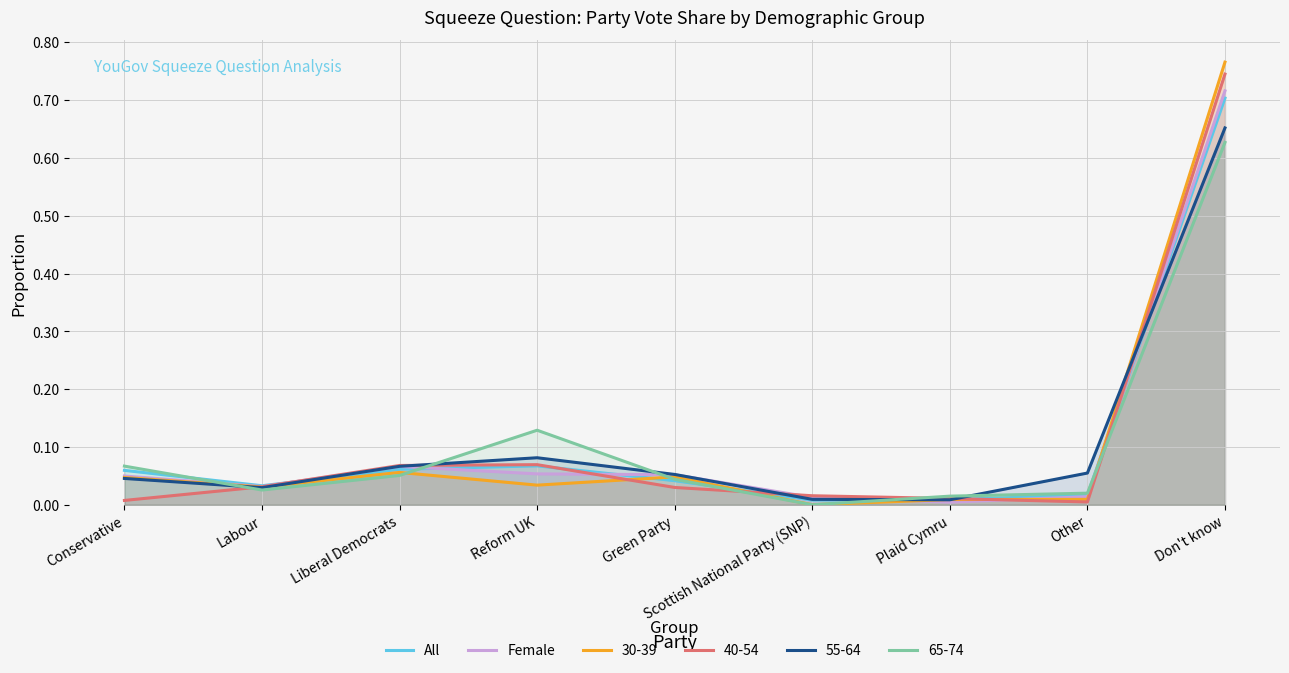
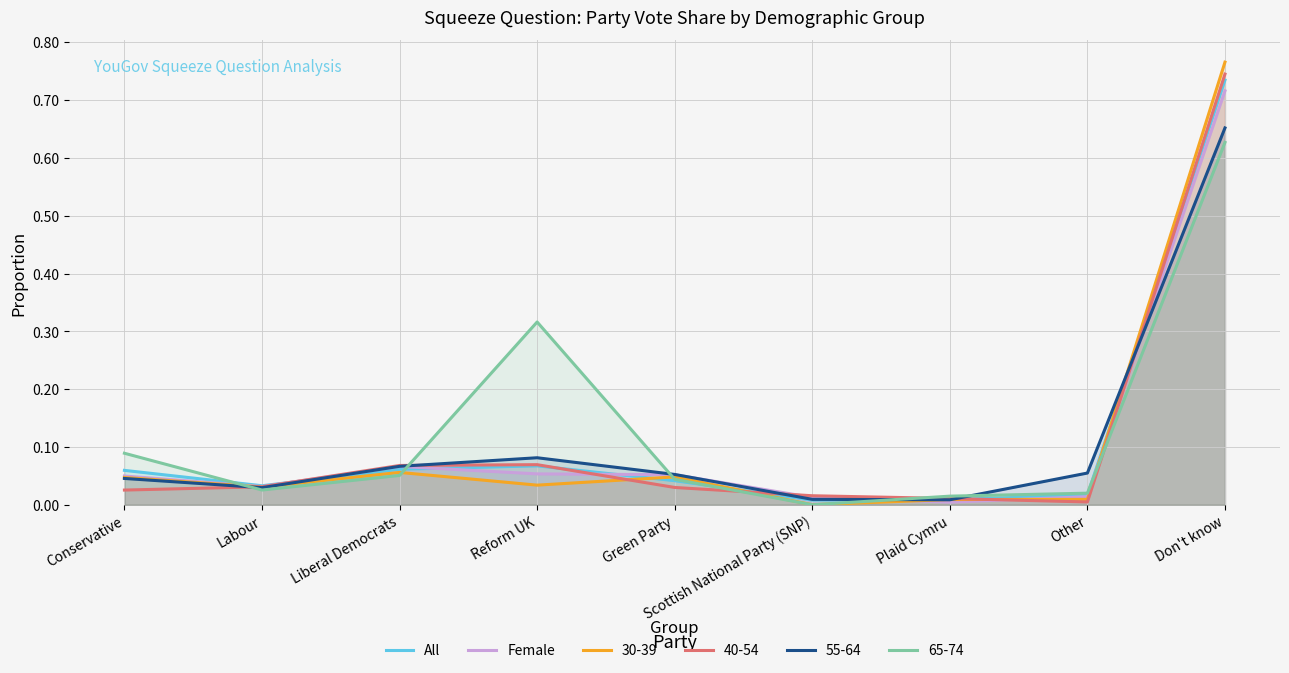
40-54, Conservative: 0.01 -> 0.03
65-74, Conservative: 0.07 -> 0.09
65-74, Reform UK: 0.13 -> 0.32
All, Don't know: 0.70 -> 0.73
